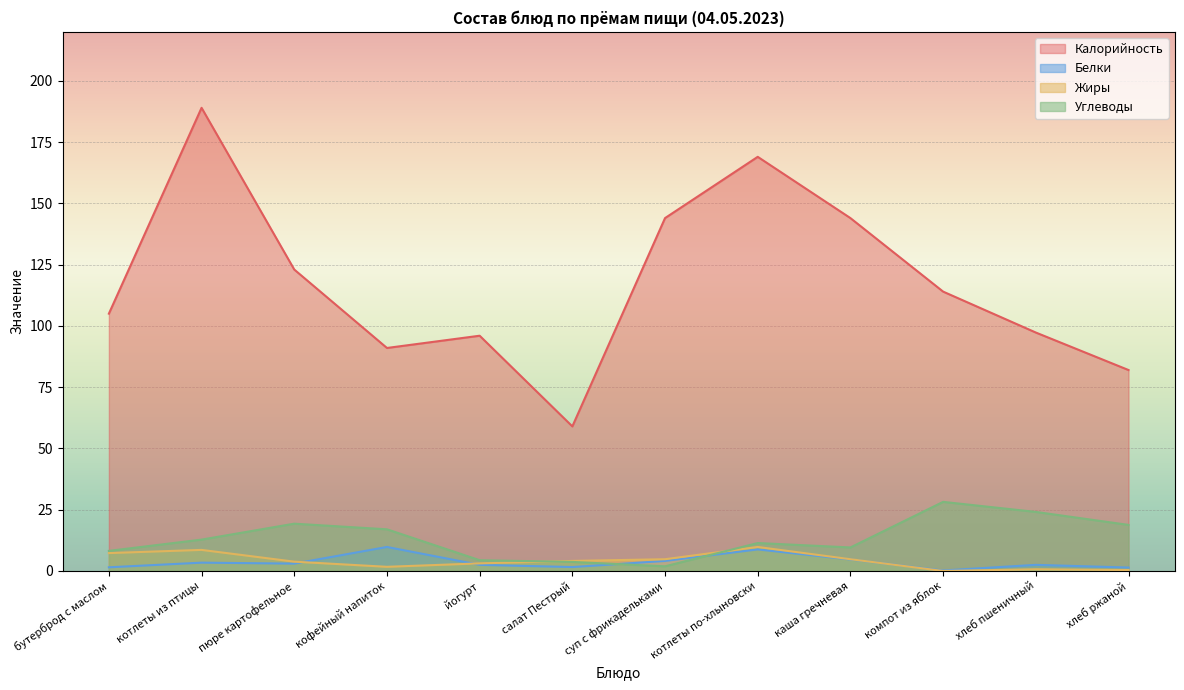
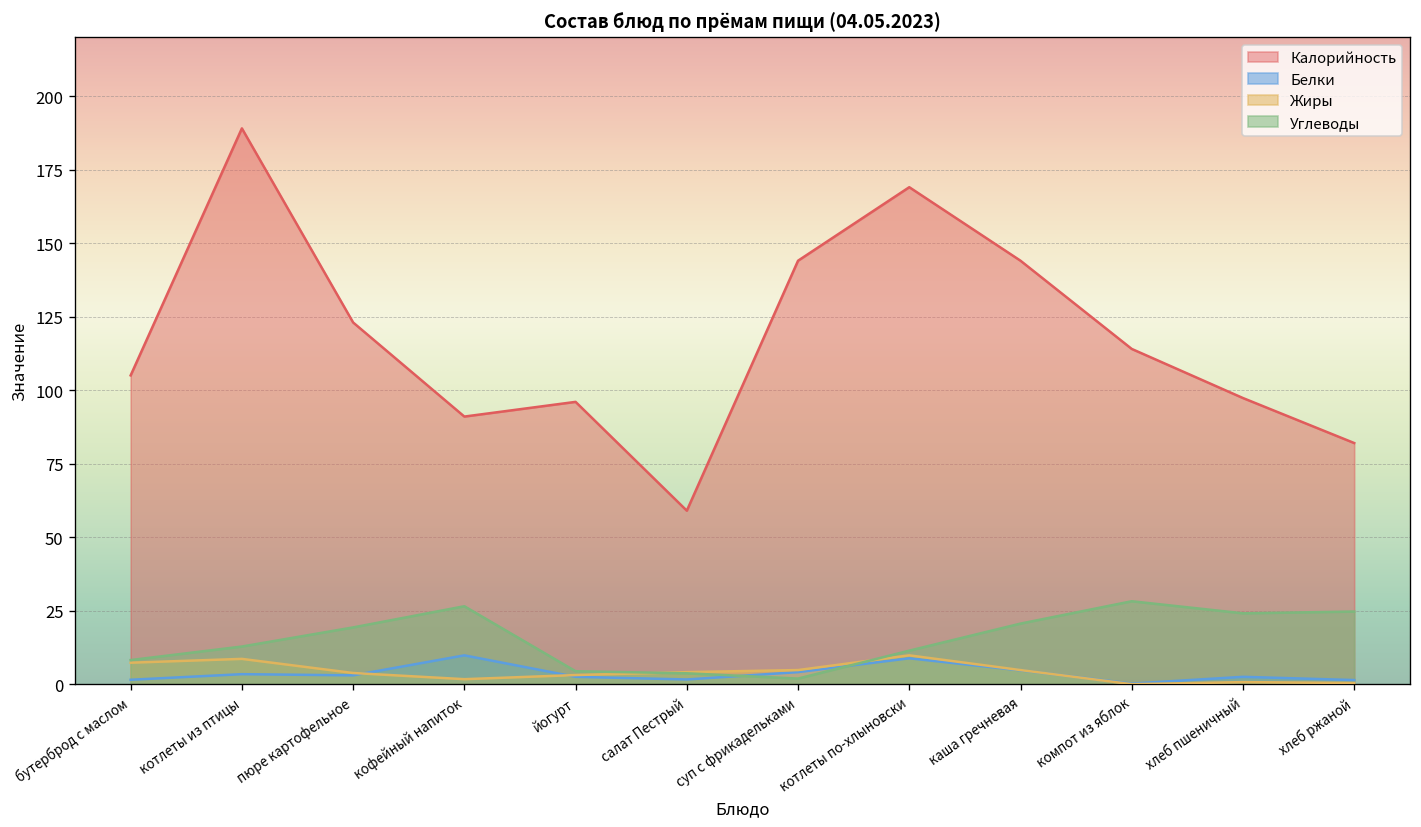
Углеводы, кофейный напиток: 17 -> 27
Углеводы, каша гречневая: 10 -> 21
Углеводы, хлеб ржаной: 19 -> 25
